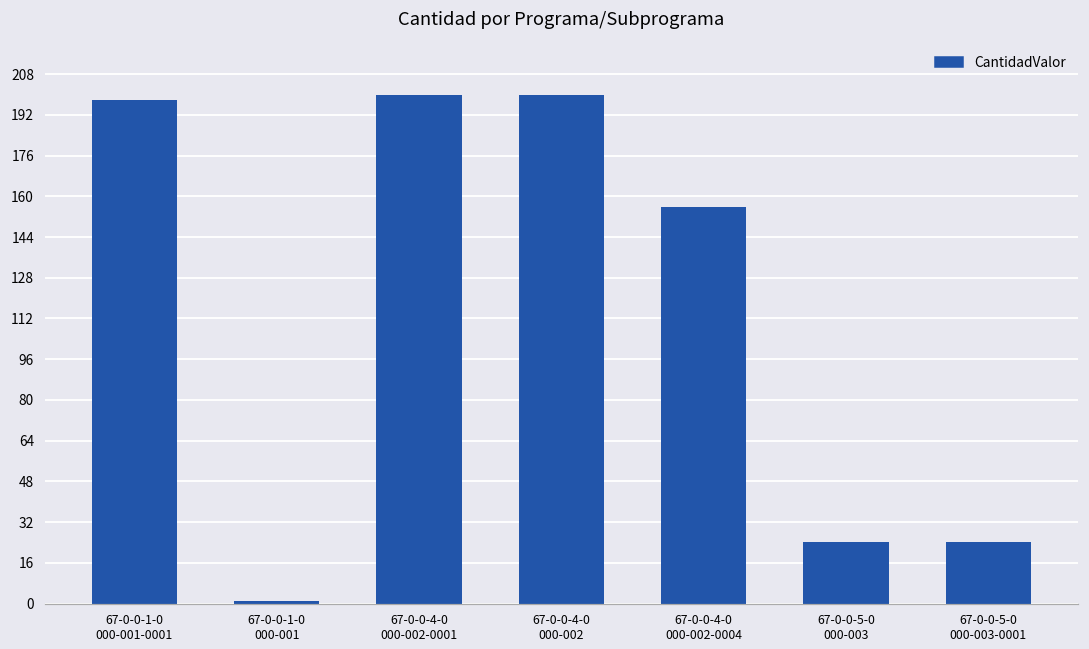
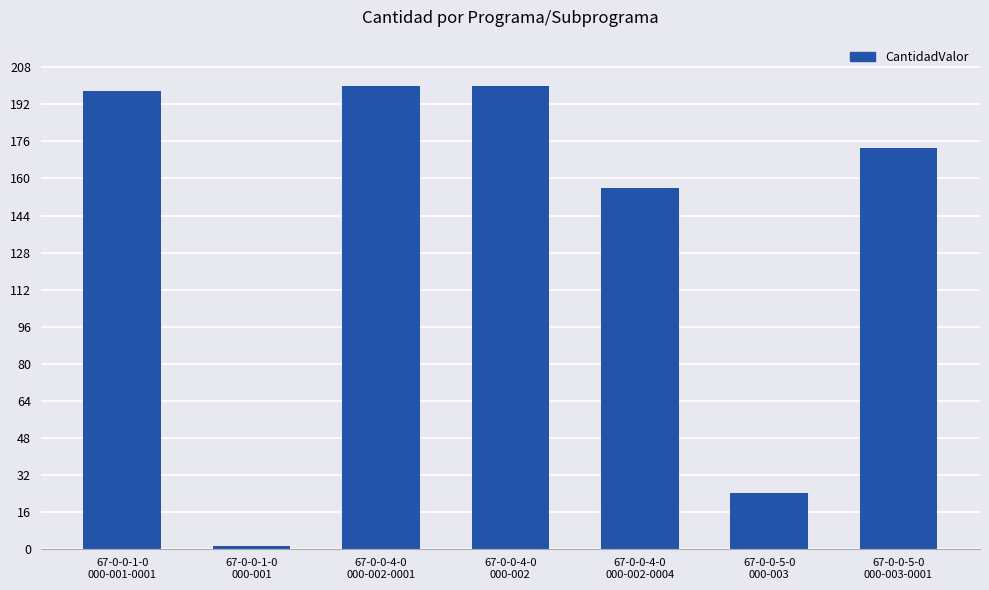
67-0-0-5-0 000-003-0001: 24 -> 173
